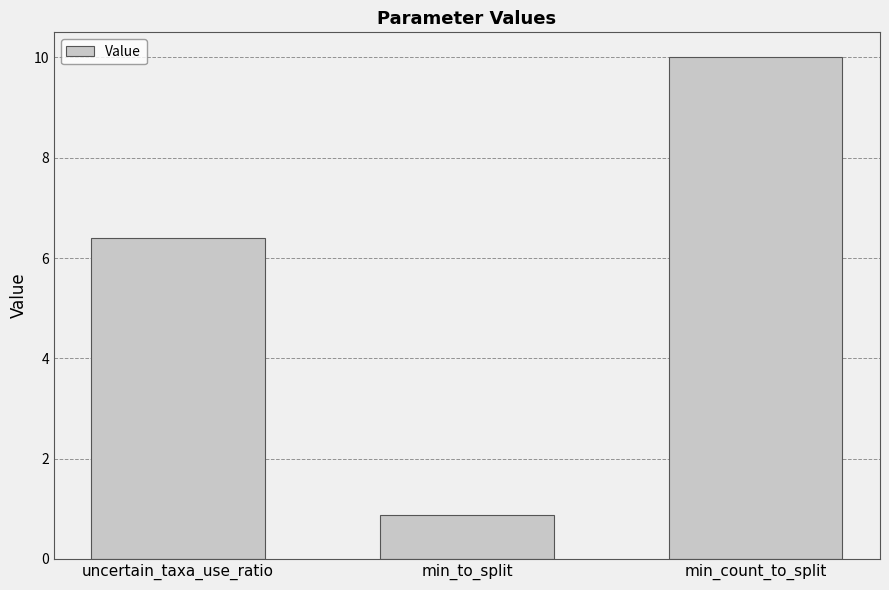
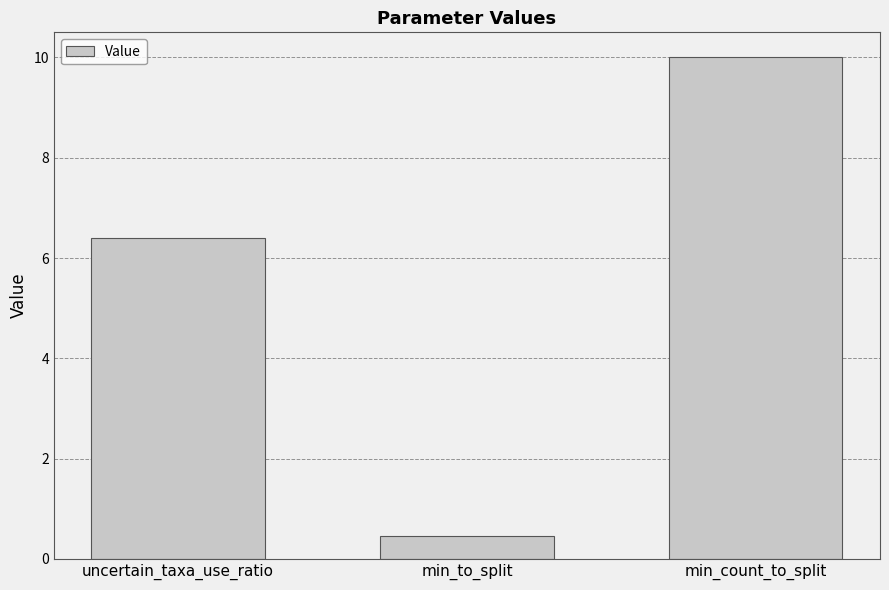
min_to_split: 0.9 -> 0.5
